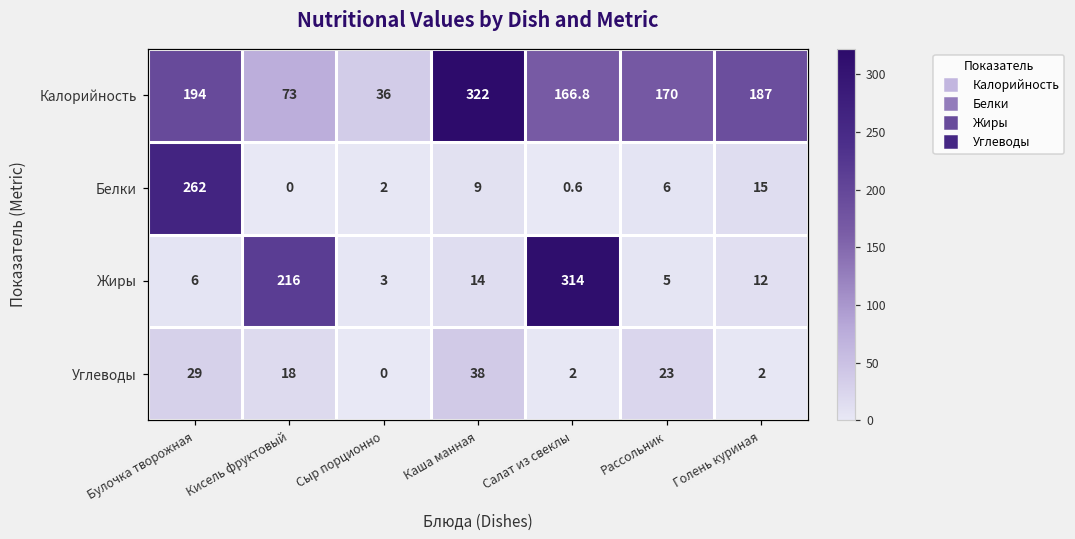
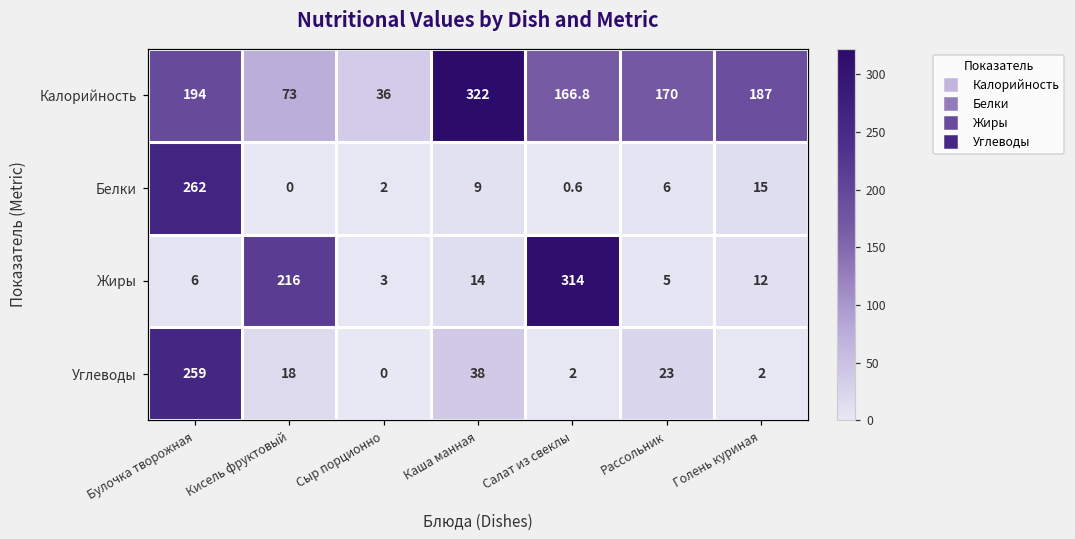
Углеводы, Булочка творожная: 29 -> 259
